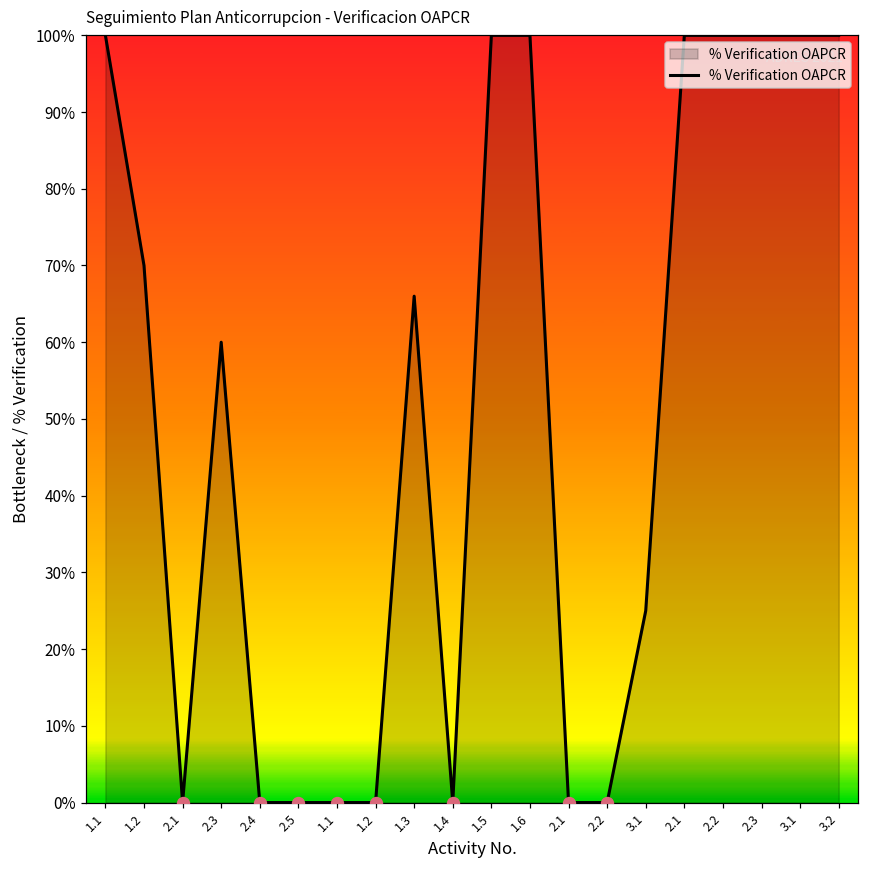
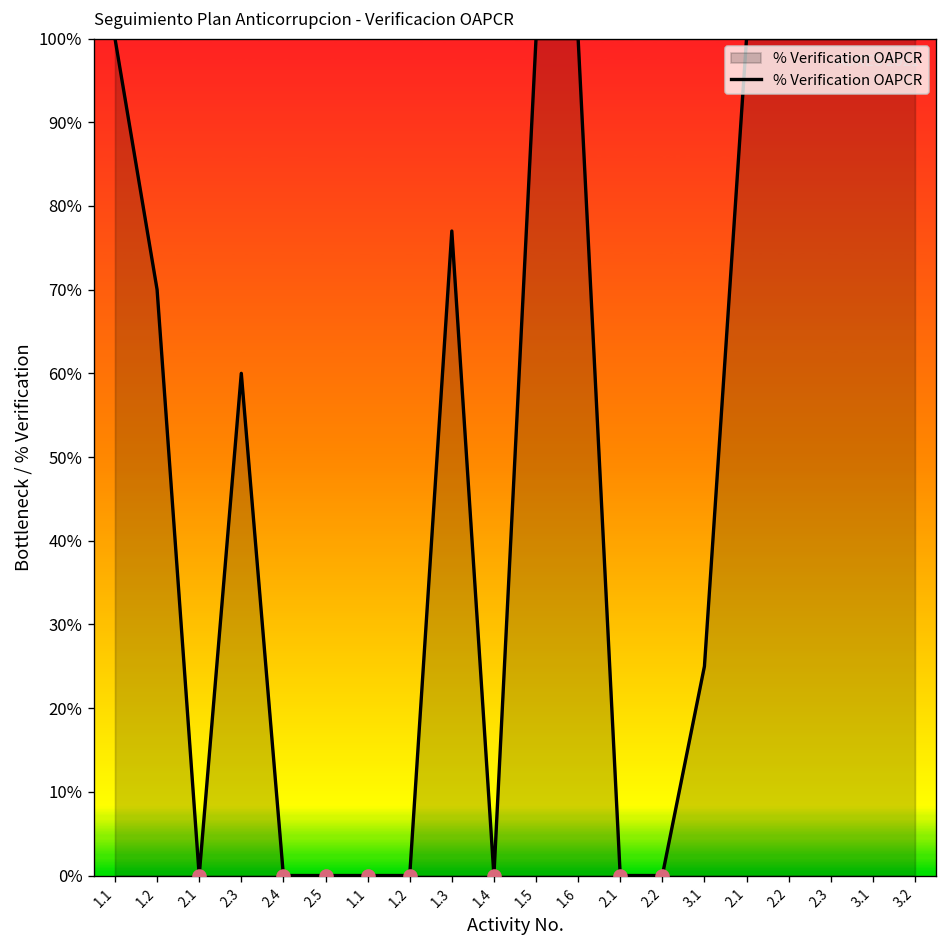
% Verification OAPCR, 1.3: 66% -> 77%
